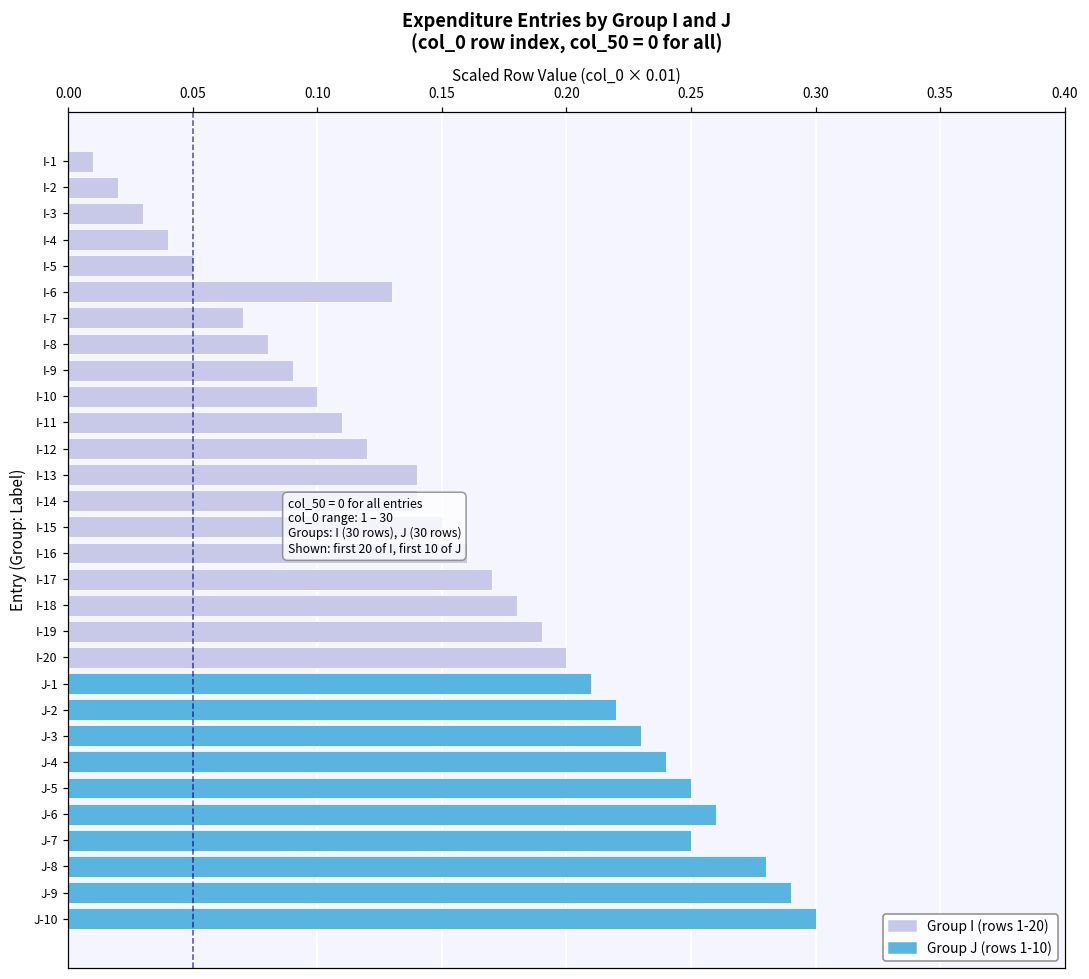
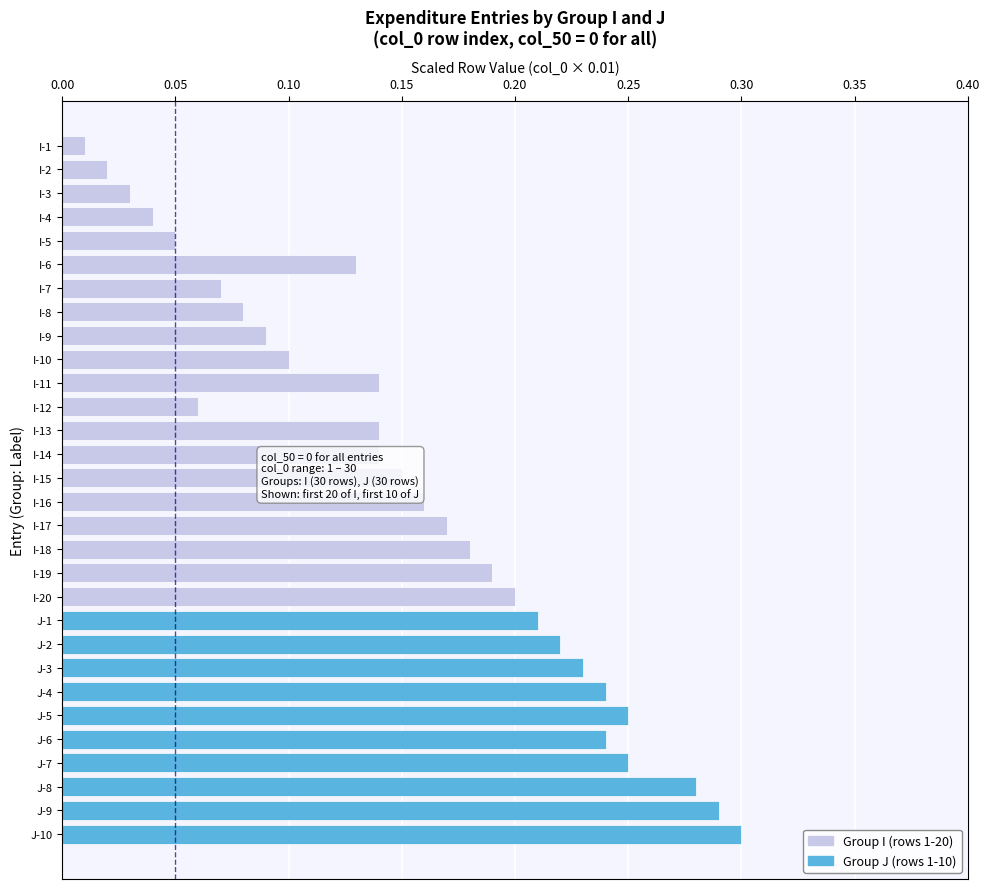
I-11: 0.110 -> 0.140
I-12: 0.120 -> 0.060
J-6: 0.260 -> 0.240
